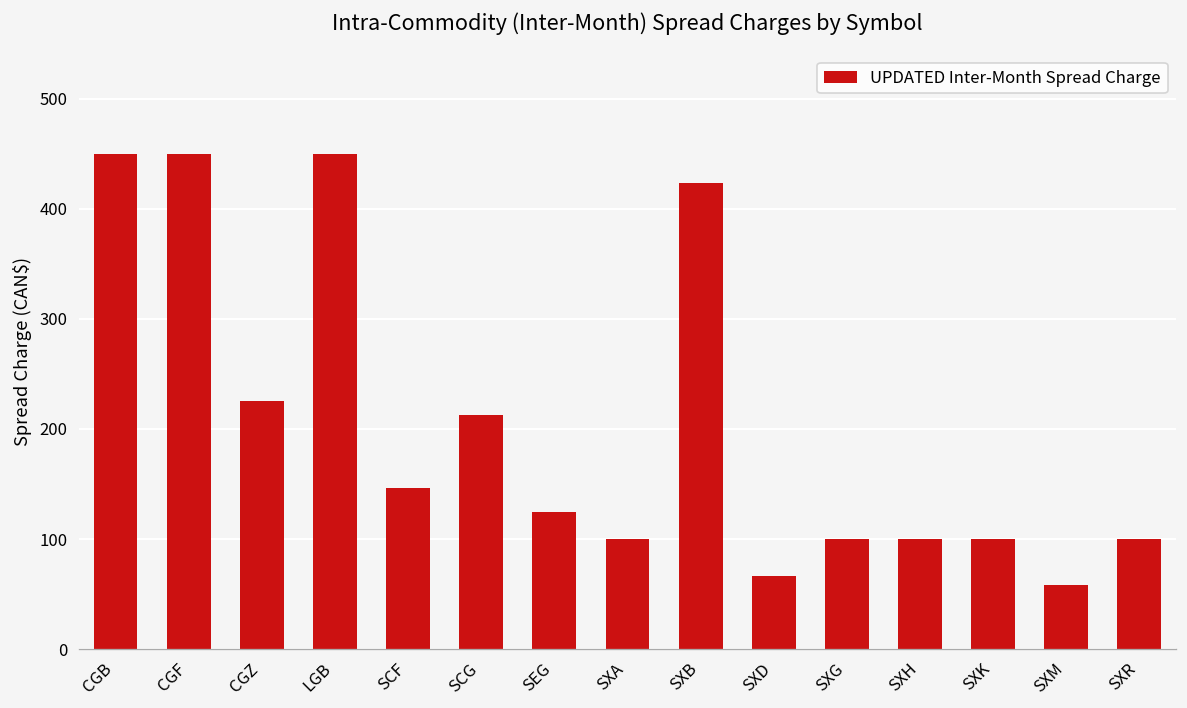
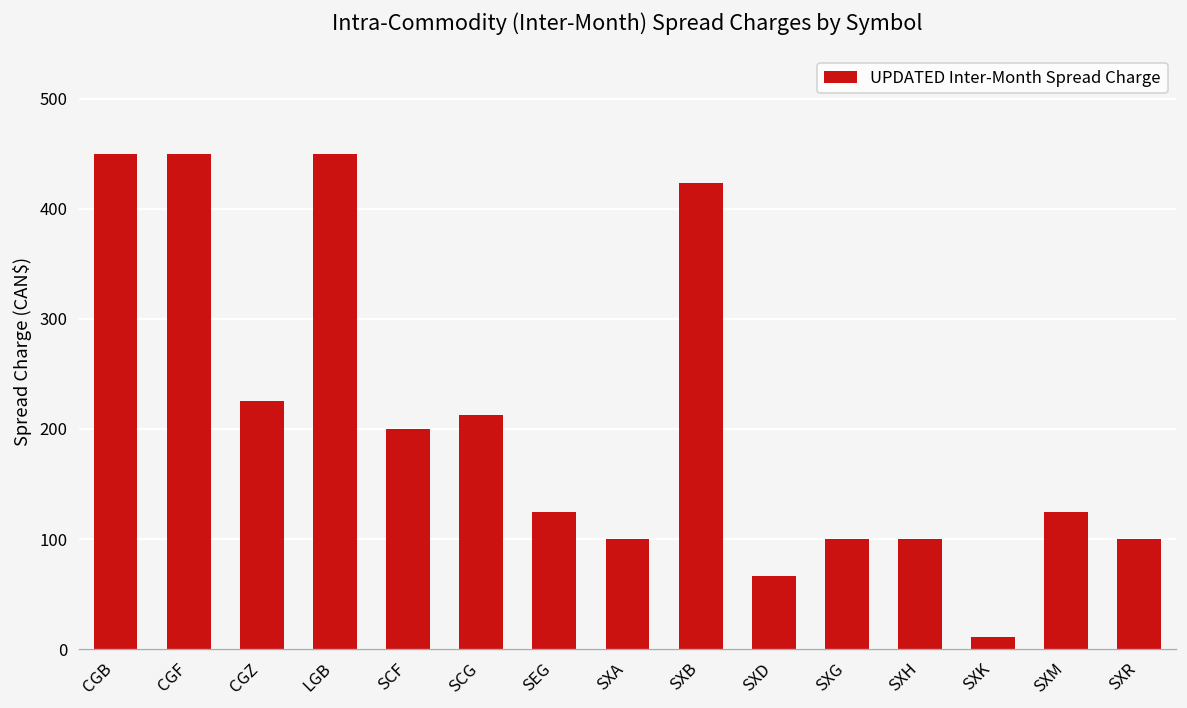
SCF: 150 -> 200
SXK: 100 -> 10
SXM: 60 -> 130
